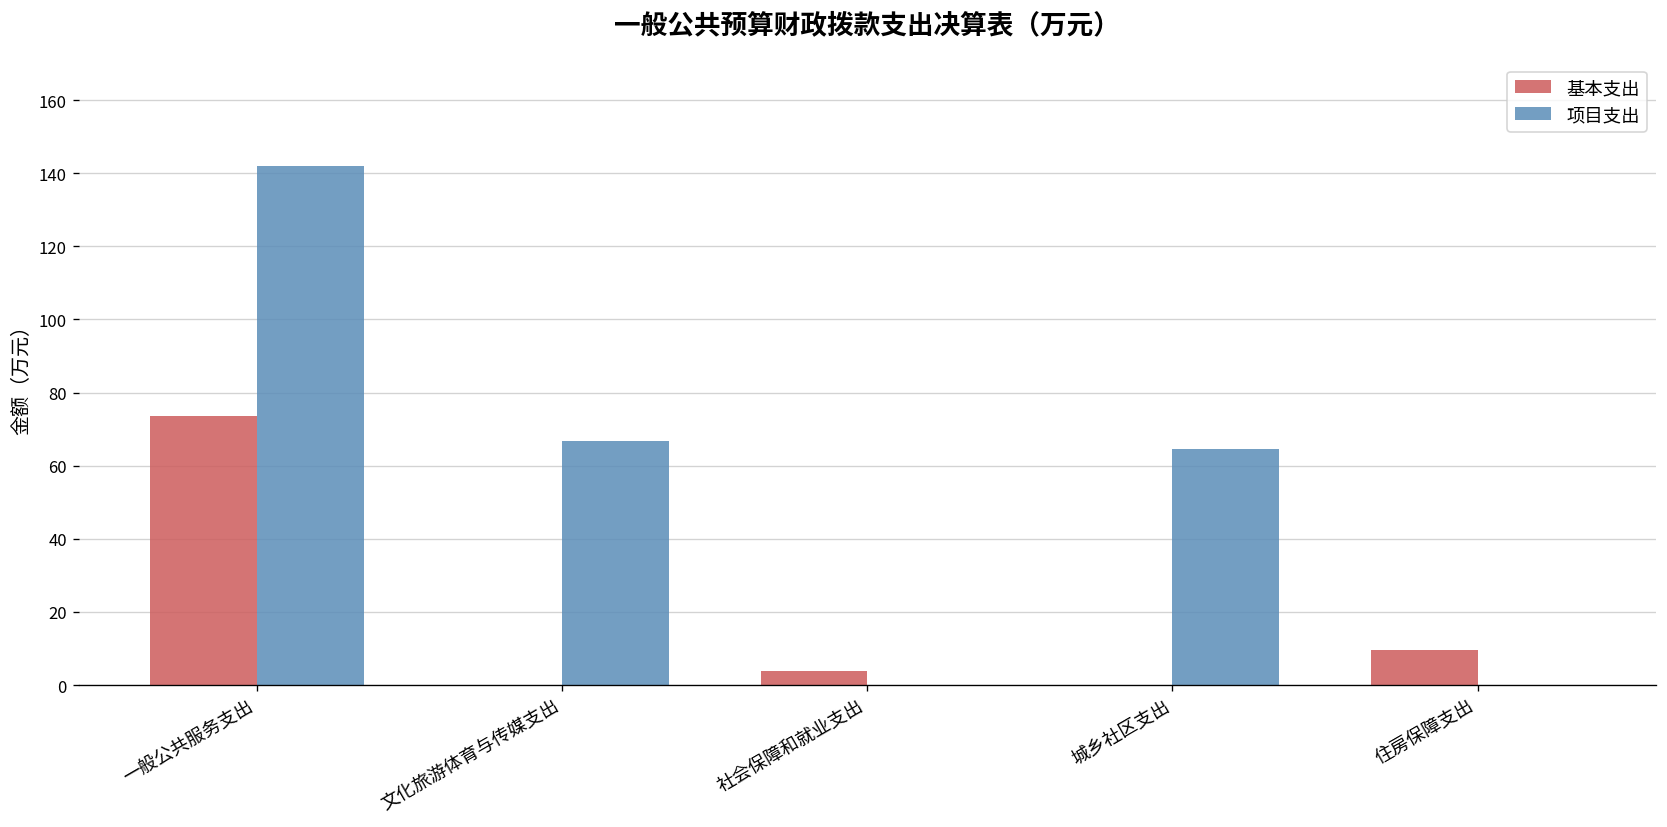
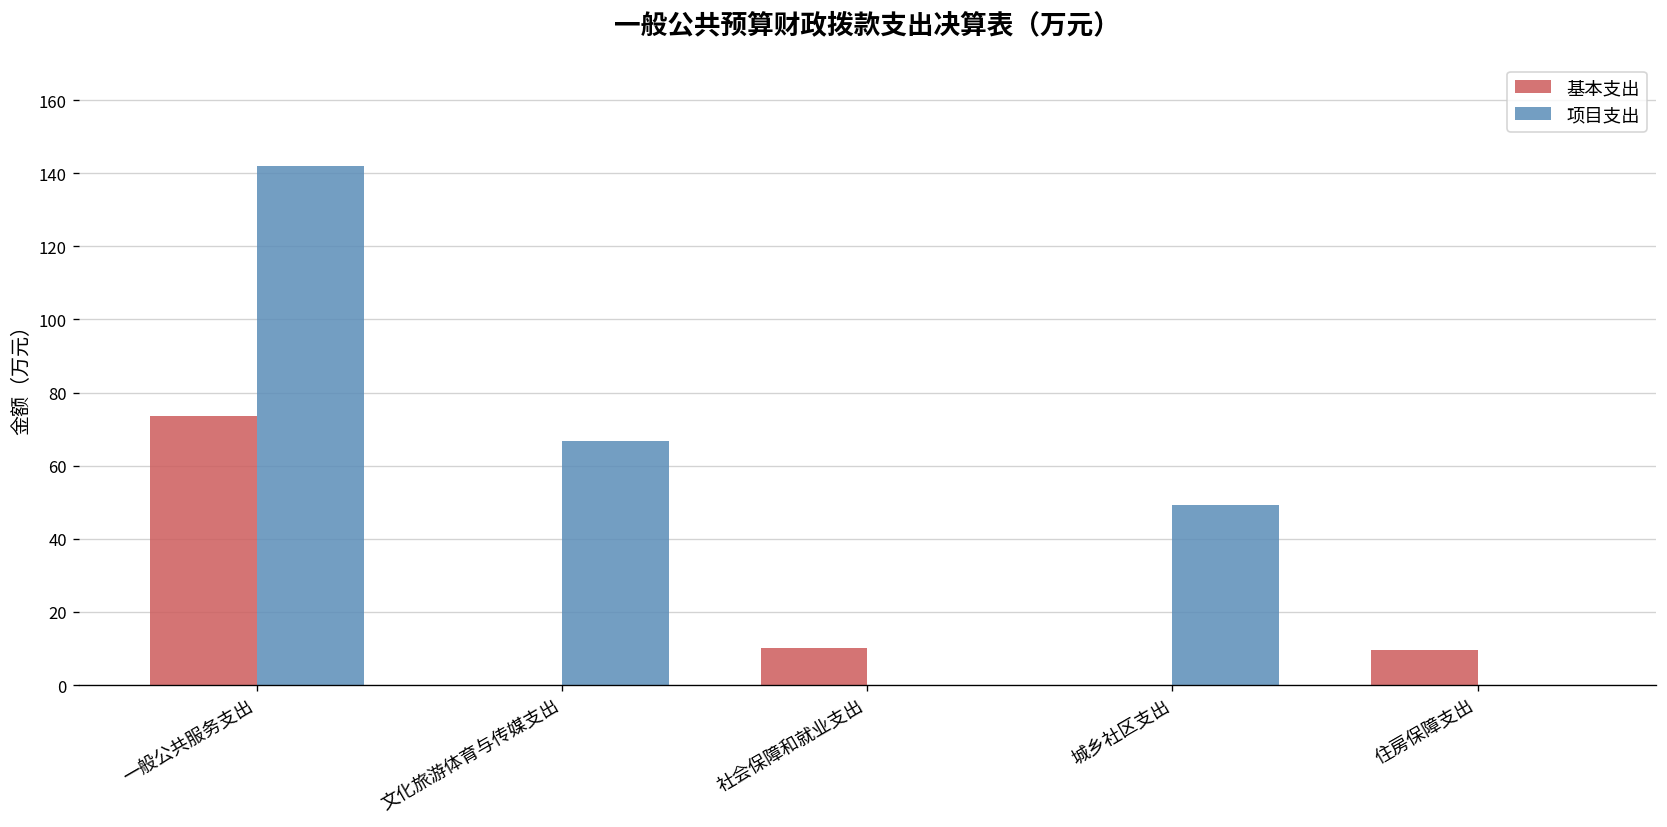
基本支出, 社会保障和就业支出: 4 -> 10
项目支出, 城乡社区支出: 65 -> 49
